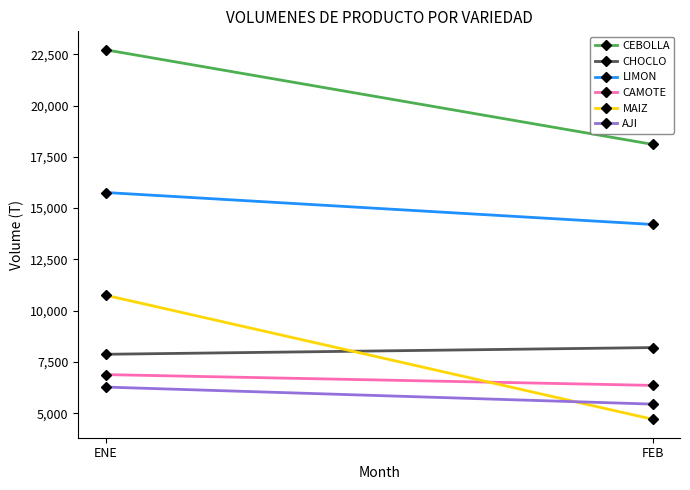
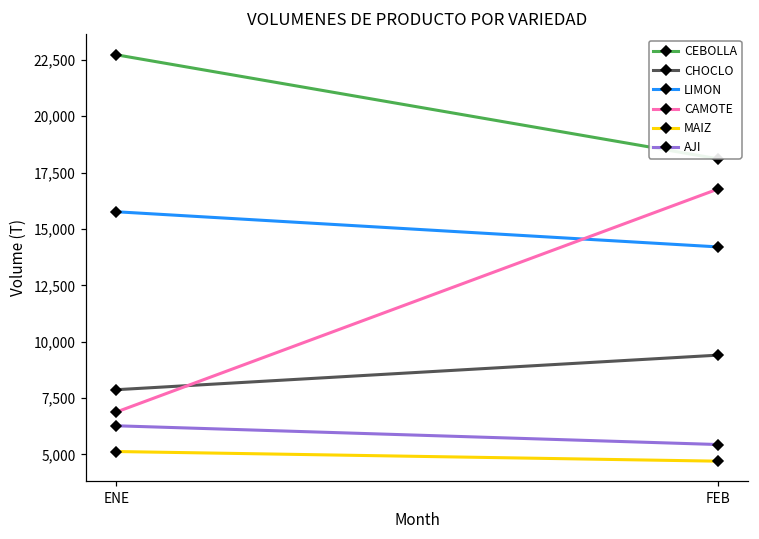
MAIZ, ENE: 10,800 -> 5,100
CHOCLO, FEB: 8,200 -> 9,400
CAMOTE, FEB: 6,400 -> 16,800
